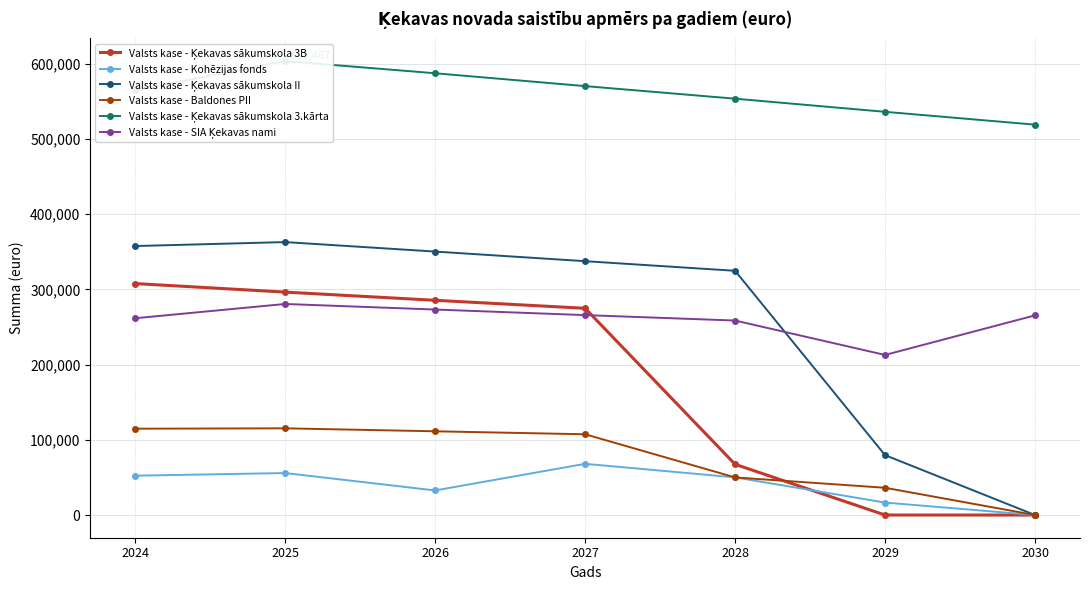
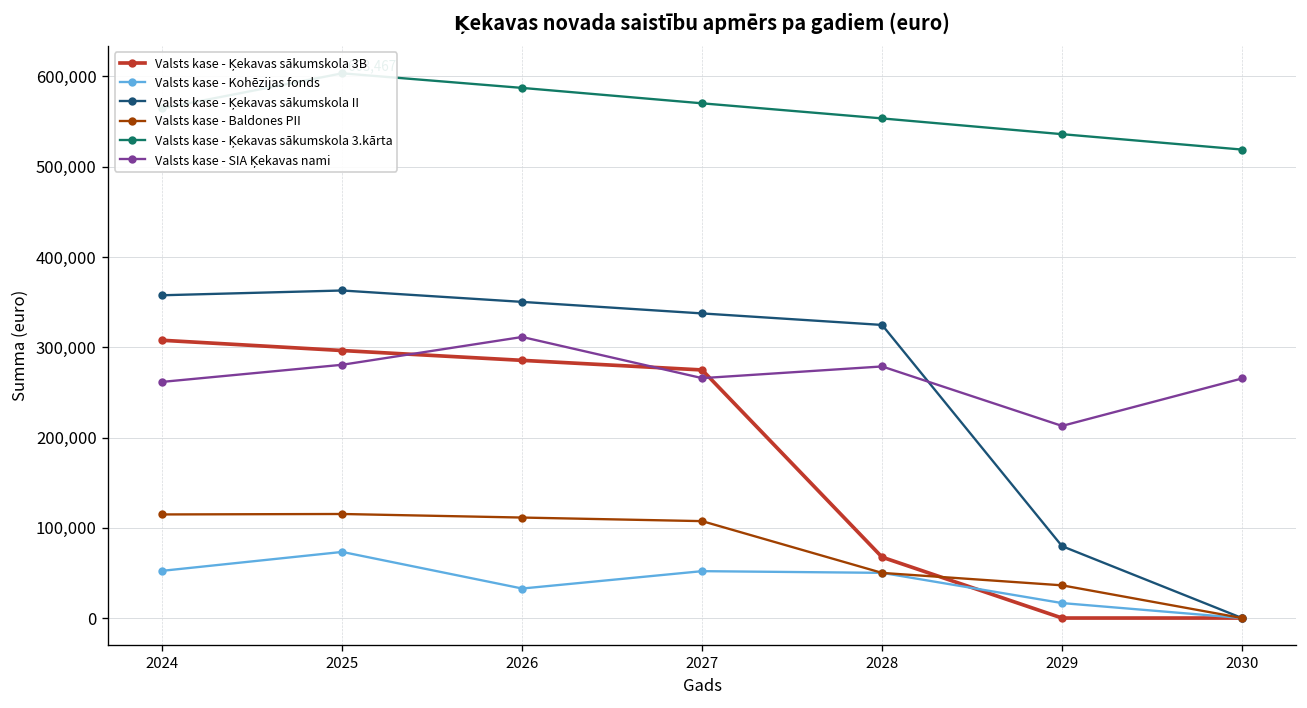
Valsts kase - Kohēzijas fonds, 2025: 60,000 -> 70,000
Valsts kase - SIA Ķekavas nami, 2026: 270,000 -> 310,000
Valsts kase - Kohēzijas fonds, 2027: 70,000 -> 50,000
Valsts kase - SIA Ķekavas nami, 2028: 260,000 -> 280,000
